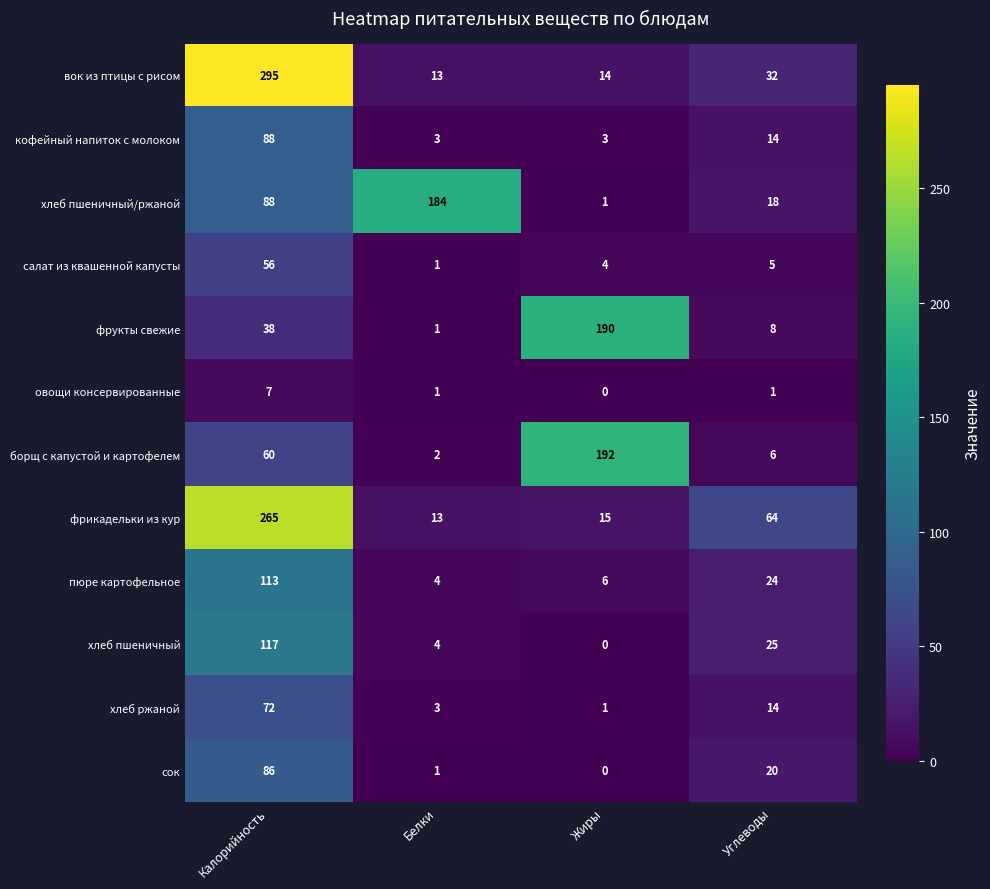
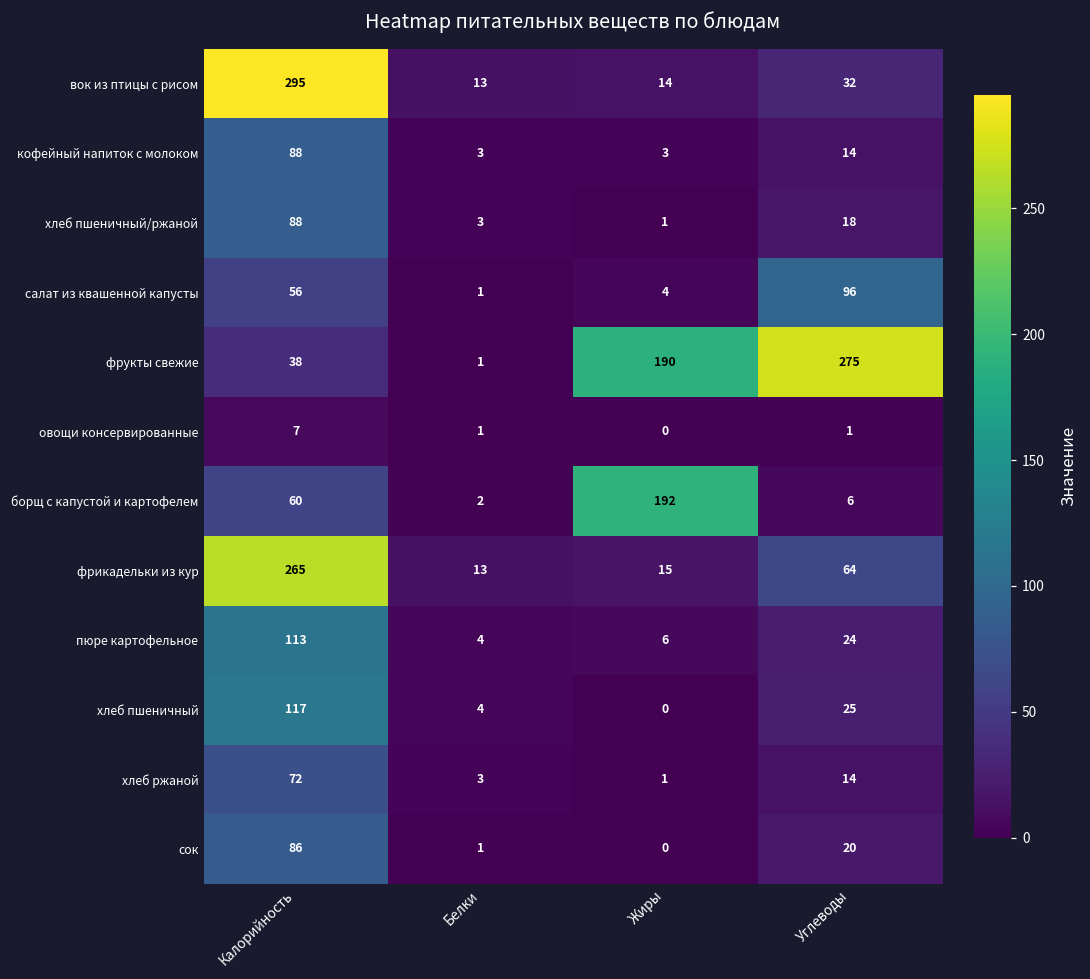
хлеб пшеничный/ржаной, Белки: 184 -> 3
салат из квашенной капусты, Углеводы: 5 -> 96
фрукты свежие, Углеводы: 8 -> 275
